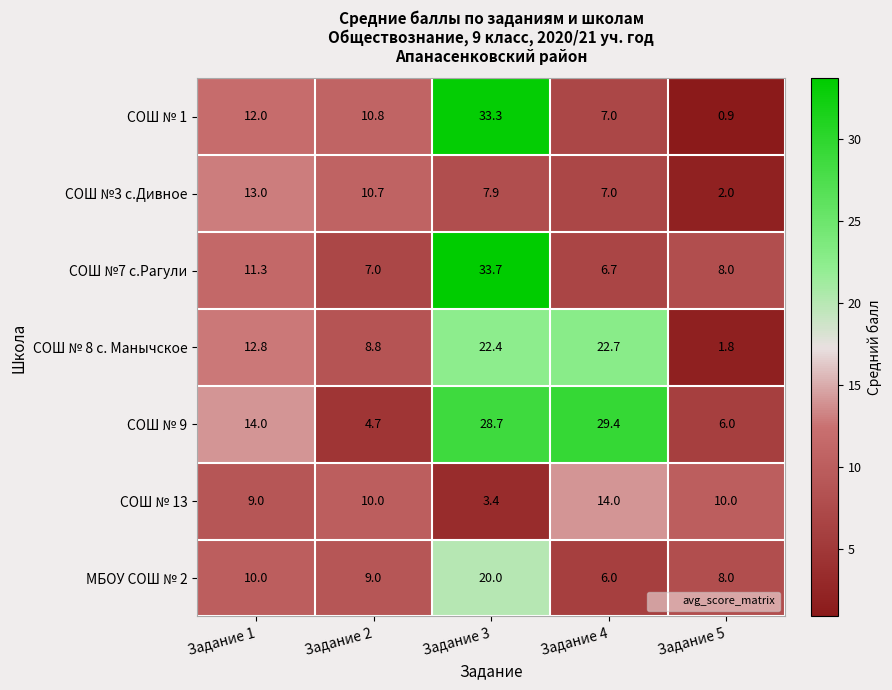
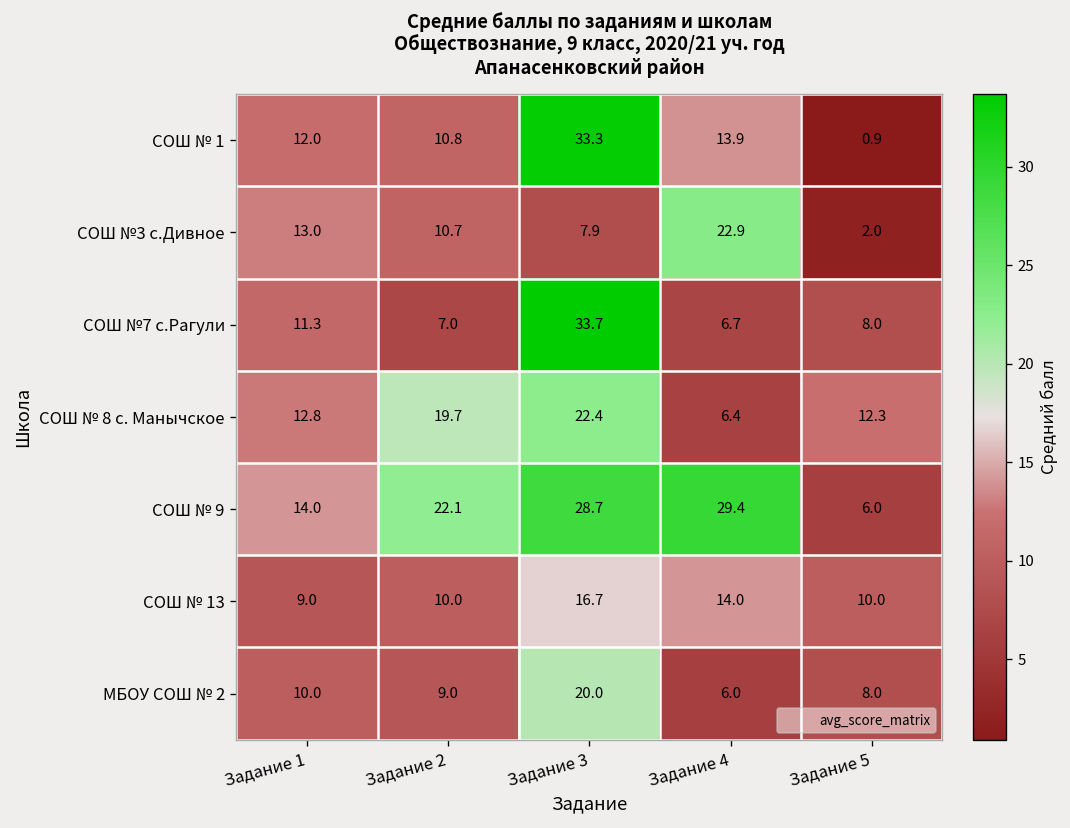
СОШ № 1, Задание 4: 7.0 -> 13.9
СОШ №3 с.Дивное, Задание 4: 7.0 -> 22.9
СОШ № 8 с. Манычское, Задание 2: 8.8 -> 19.7
СОШ № 8 с. Манычское, Задание 4: 22.7 -> 6.4
СОШ № 8 с. Манычское, Задание 5: 1.8 -> 12.3
СОШ № 9, Задание 2: 4.7 -> 22.1
СОШ № 13, Задание 3: 3.4 -> 16.7
